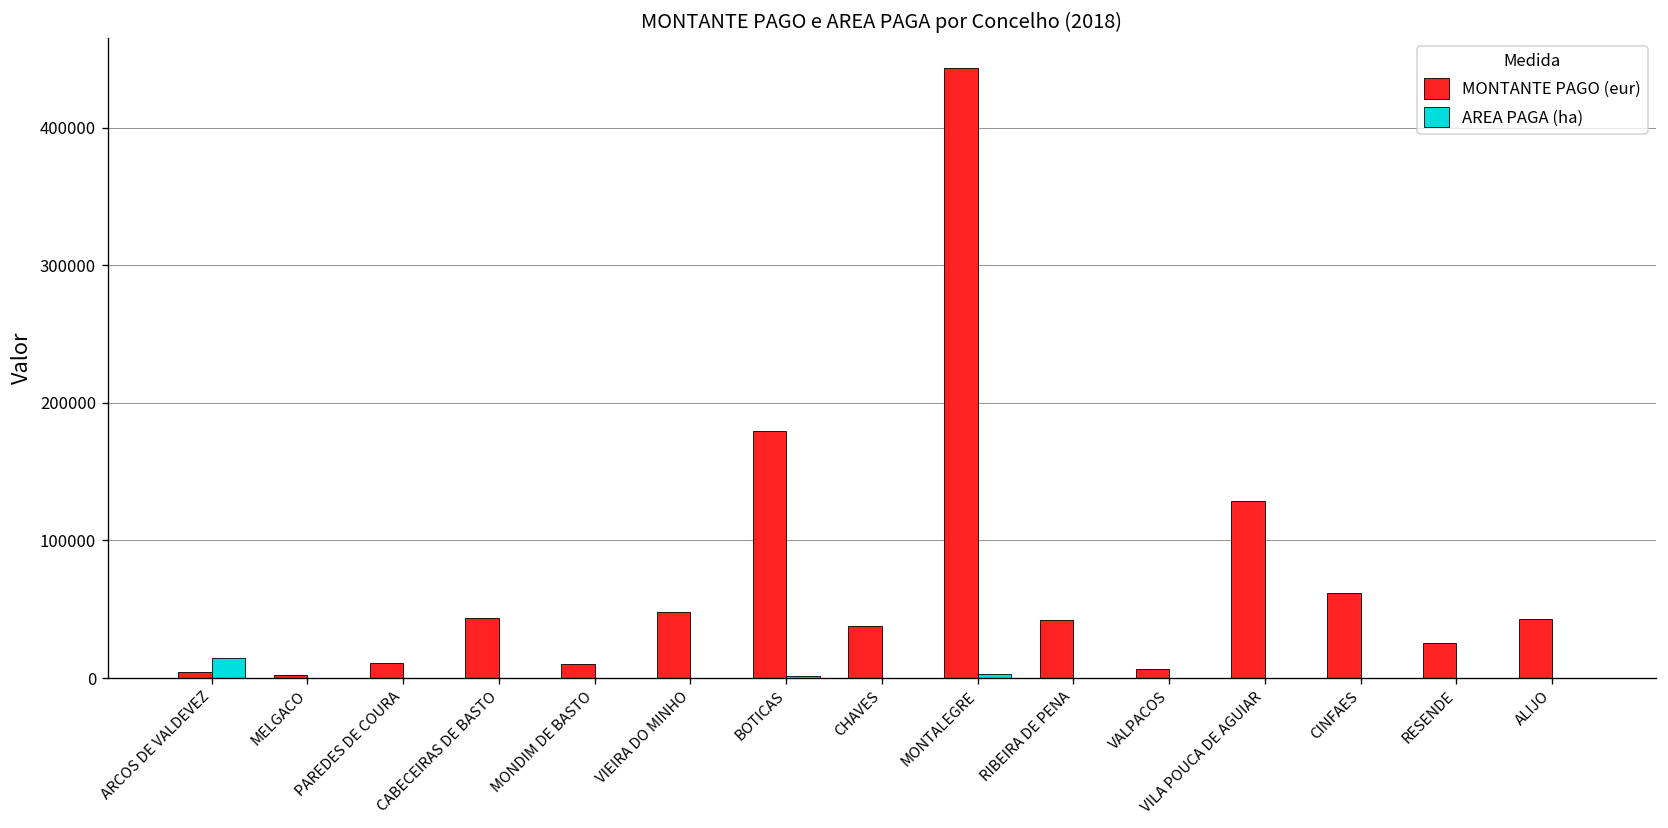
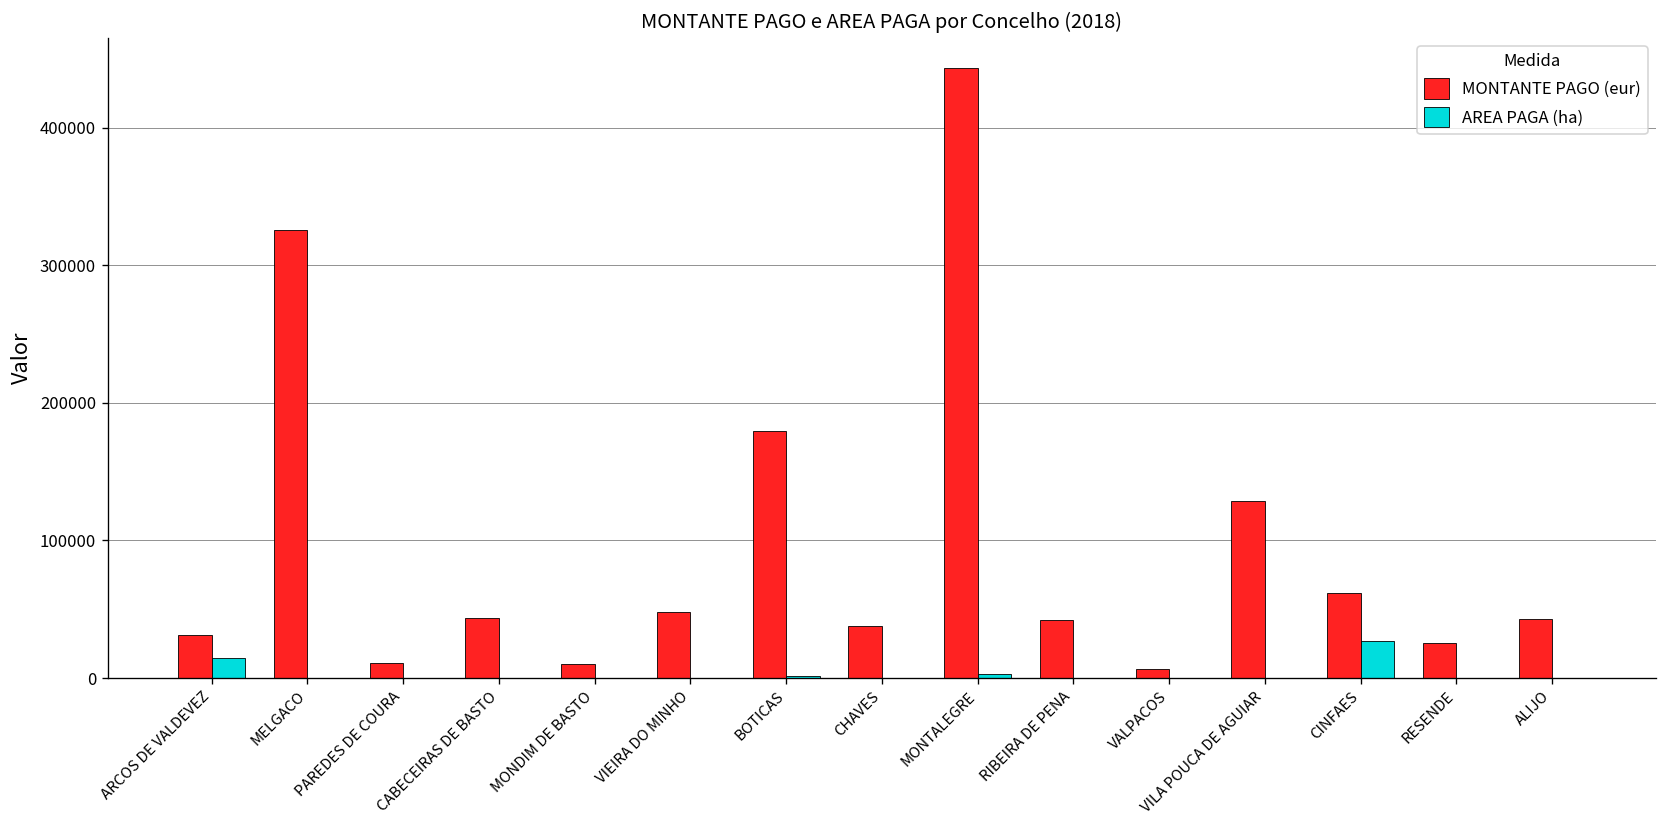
MONTANTE PAGO (eur), ARCOS DE VALDEVEZ: 4000 -> 31000
MONTANTE PAGO (eur), MELGACO: 2000 -> 326000
AREA PAGA (ha), CINFAES: 0 -> 27000
